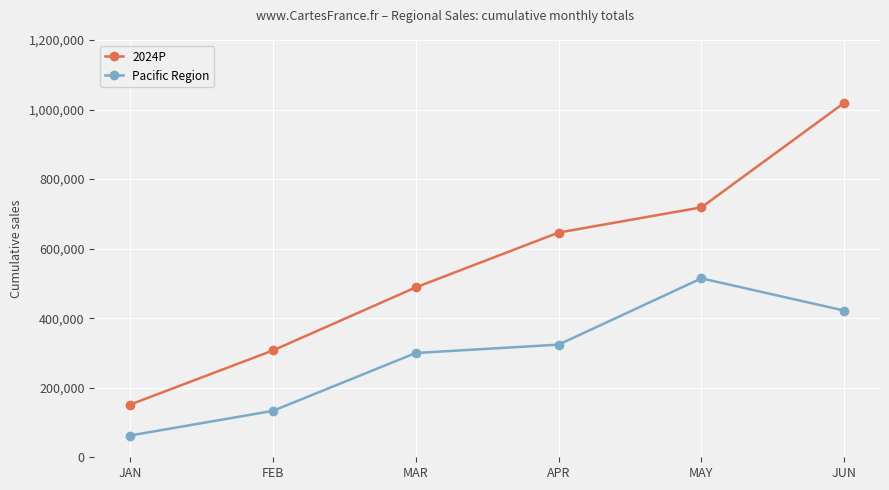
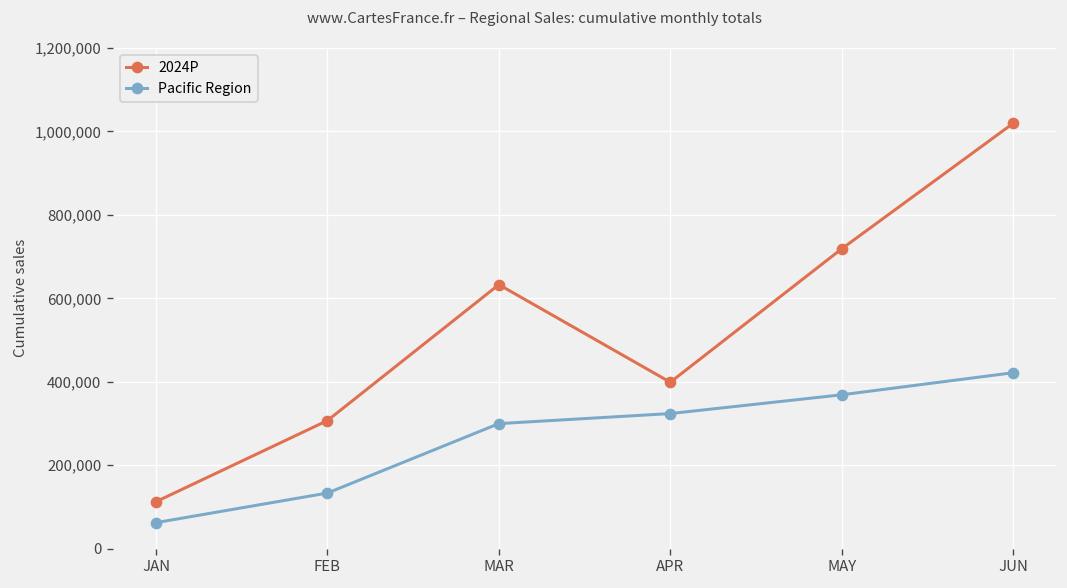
2024P, JAN: 150,000 -> 110,000
2024P, MAR: 490,000 -> 630,000
2024P, APR: 650,000 -> 400,000
Pacific Region, MAY: 510,000 -> 370,000
